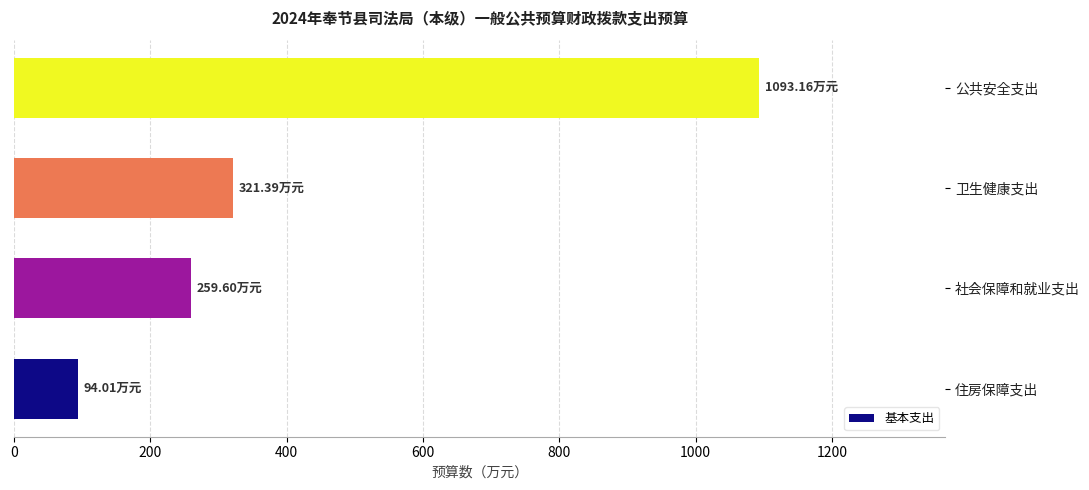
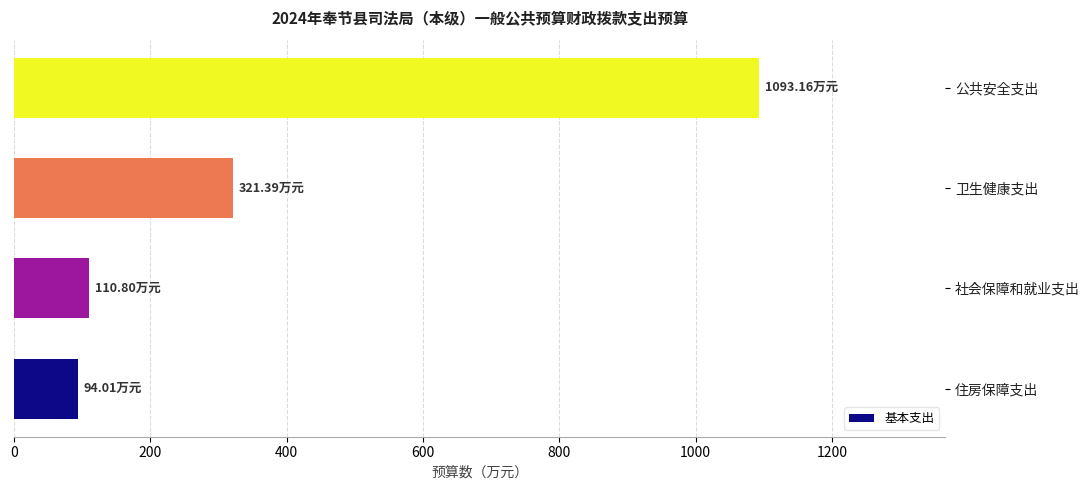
社会保障和就业支出: 259.60 -> 110.80
